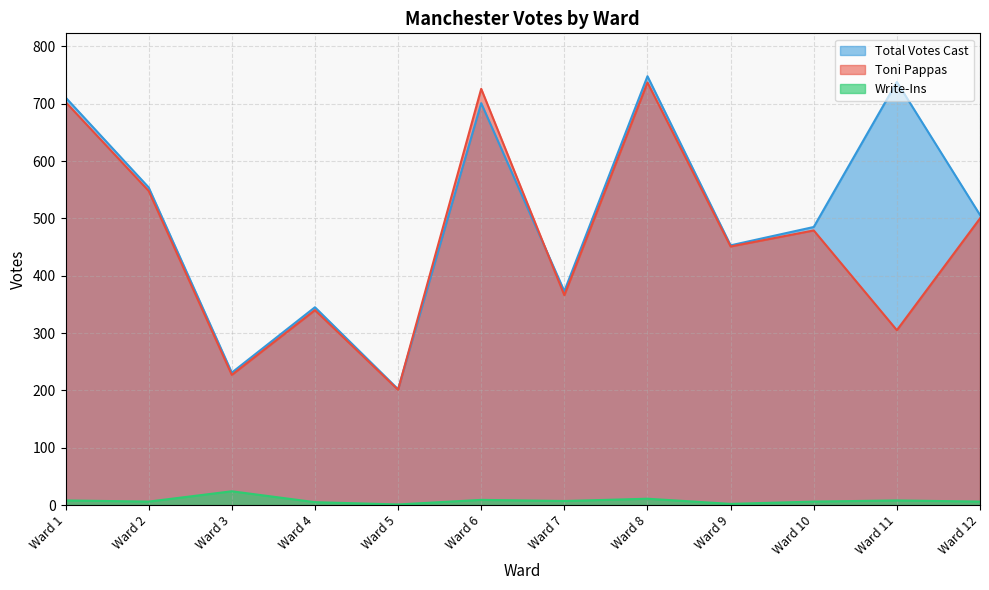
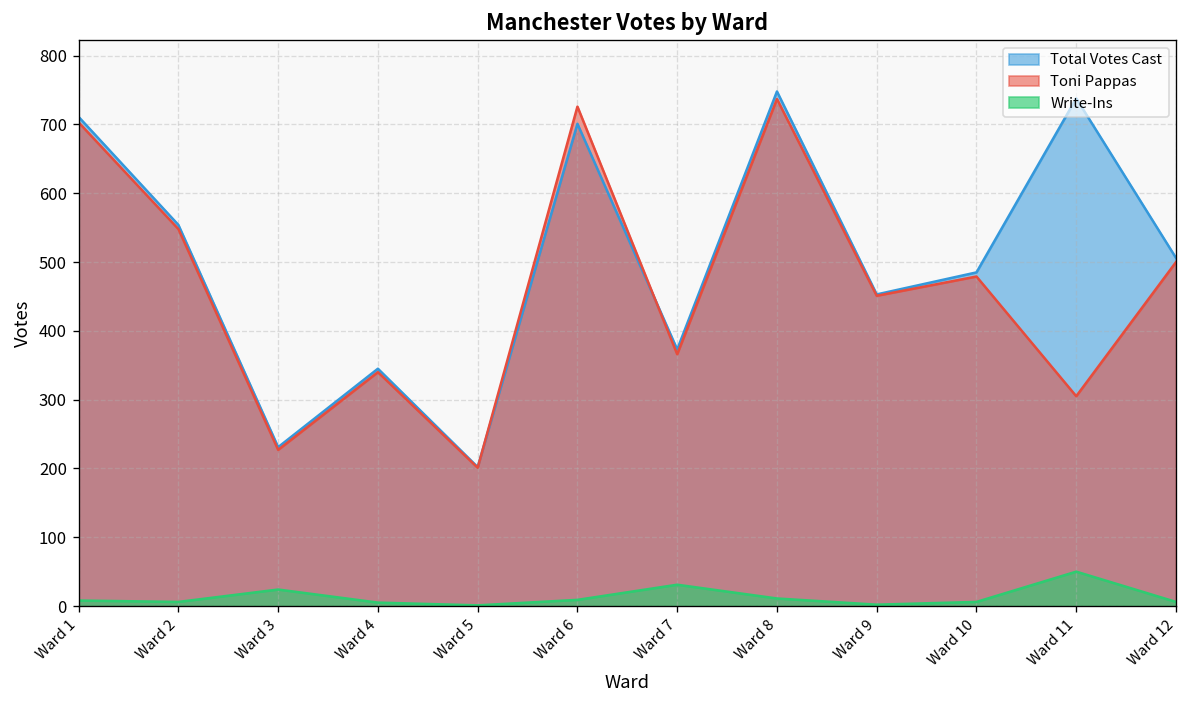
Write-Ins, Ward 7: 10 -> 30
Write-Ins, Ward 11: 10 -> 50
